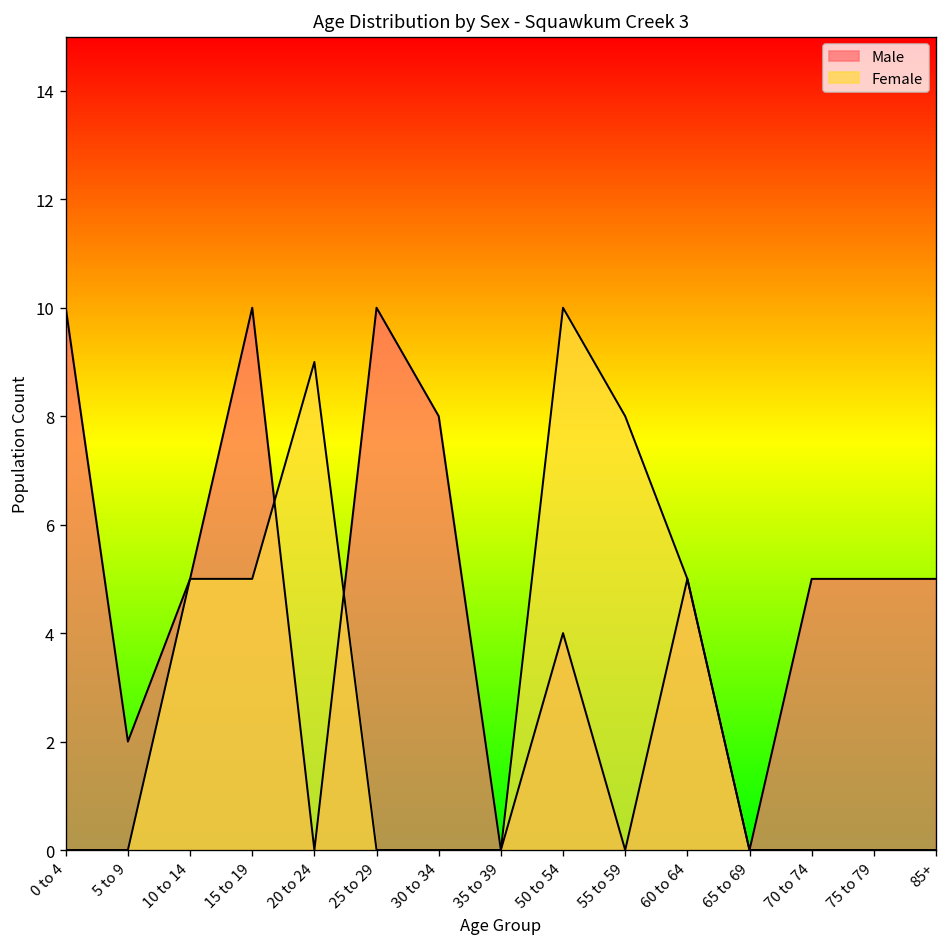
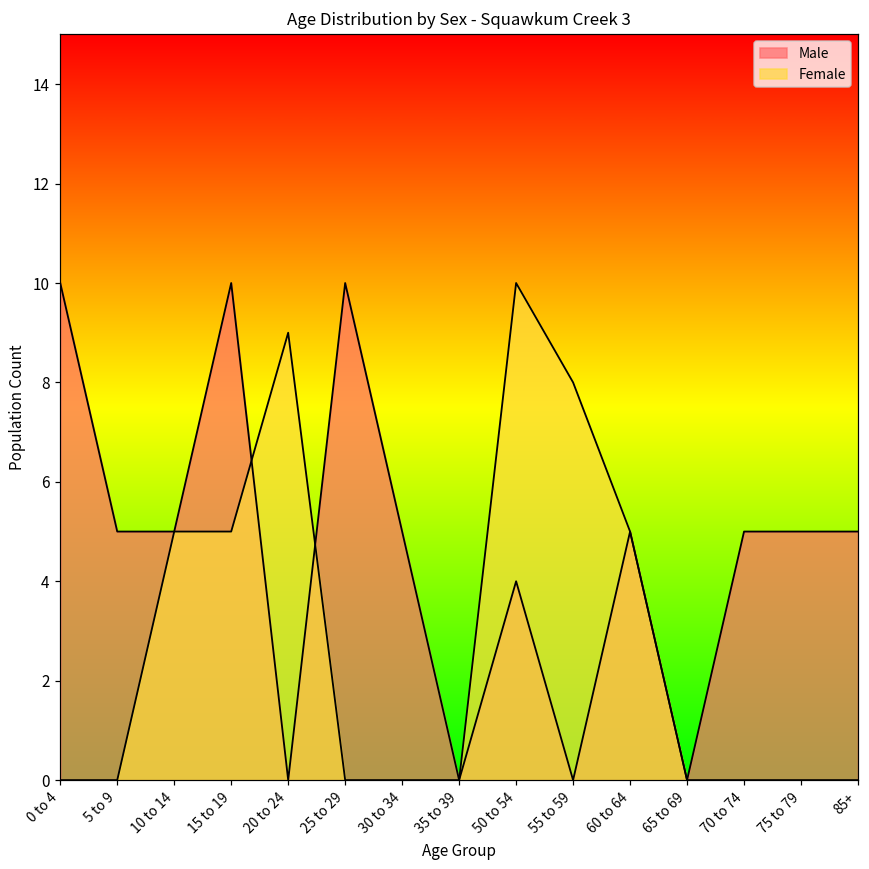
Male, 5 to 9: 2 -> 5
Male, 30 to 34: 8 -> 5
